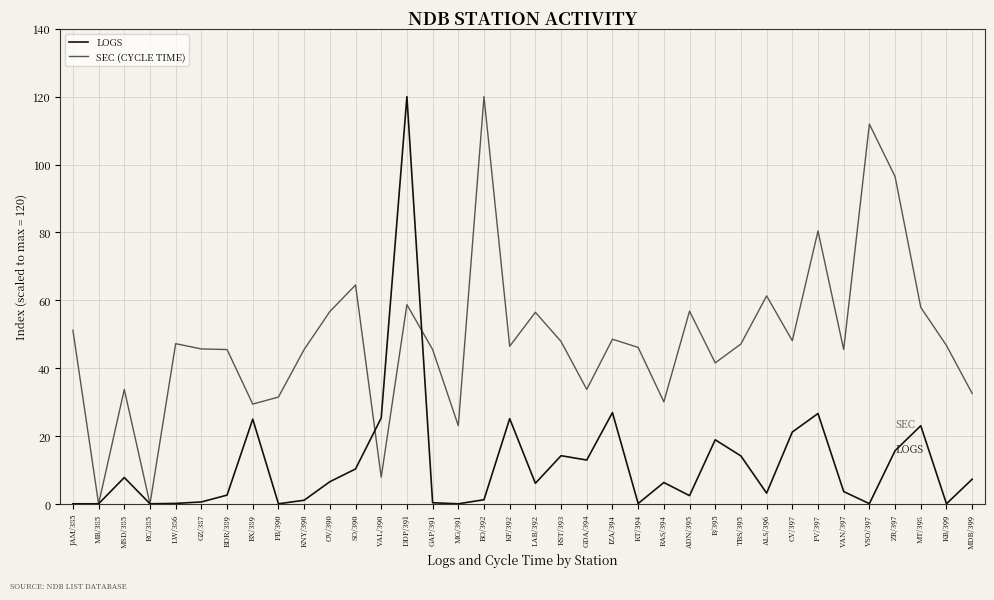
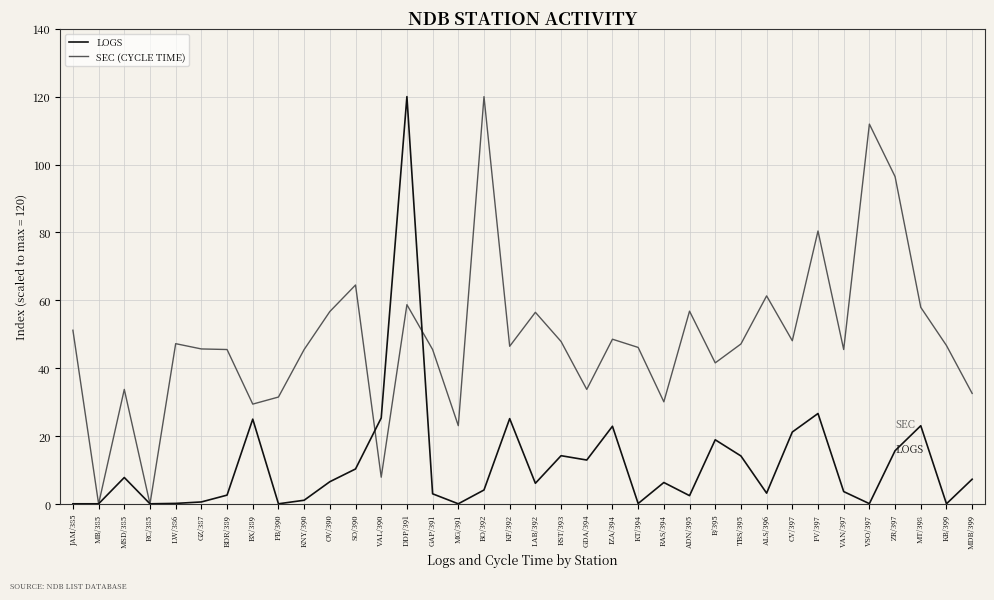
LOGS, GAP/391: 0 -> 3
LOGS, BO/392: 1 -> 4
LOGS, IZA/394: 27 -> 23
